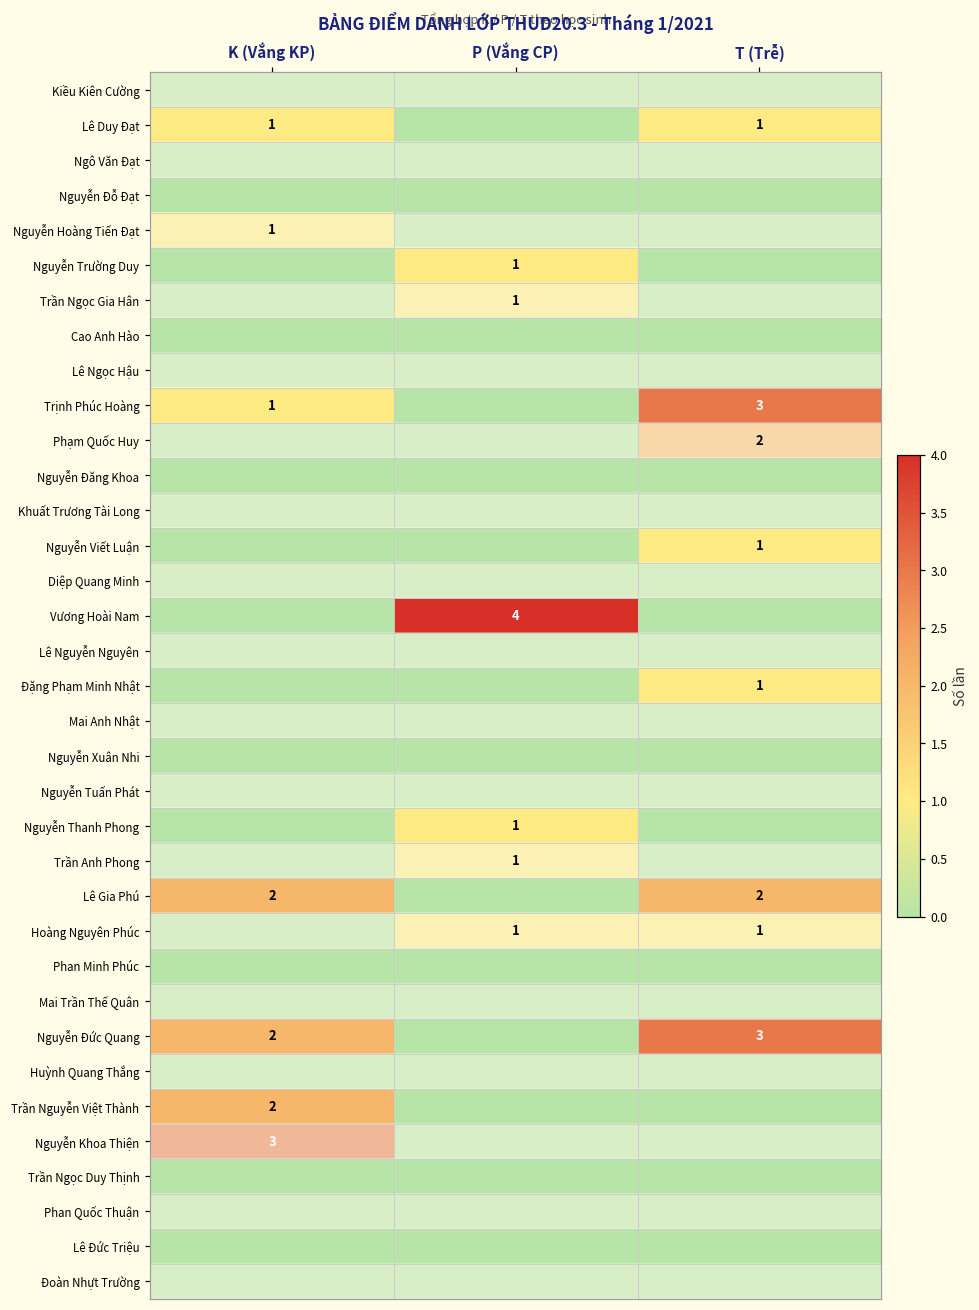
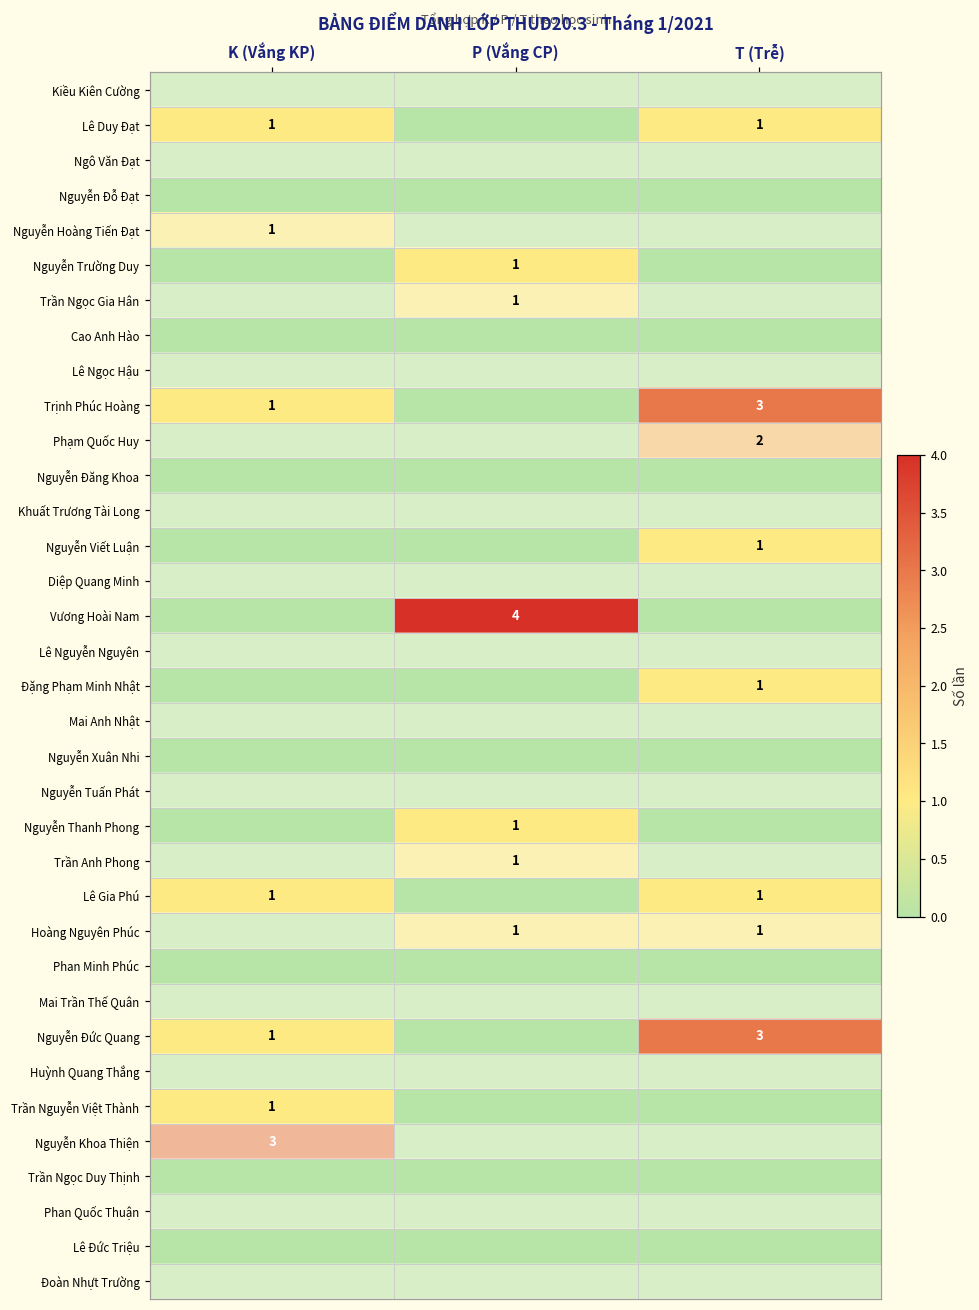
Lê Gia Phú, K (Vắng KP): 2 -> 1
Lê Gia Phú, T (Trễ): 2 -> 1
Nguyễn Đức Quang, K (Vắng KP): 2 -> 1
Trần Nguyễn Việt Thành, K (Vắng KP): 2 -> 1
